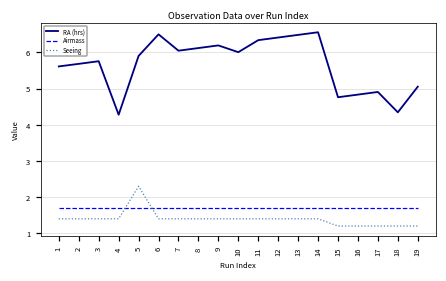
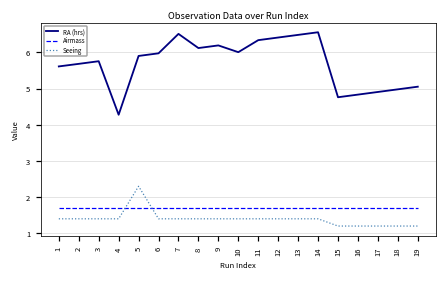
RA (hrs), 6: 6.5 -> 6.0
RA (hrs), 7: 6.0 -> 6.5
RA (hrs), 18: 4.3 -> 5.0
